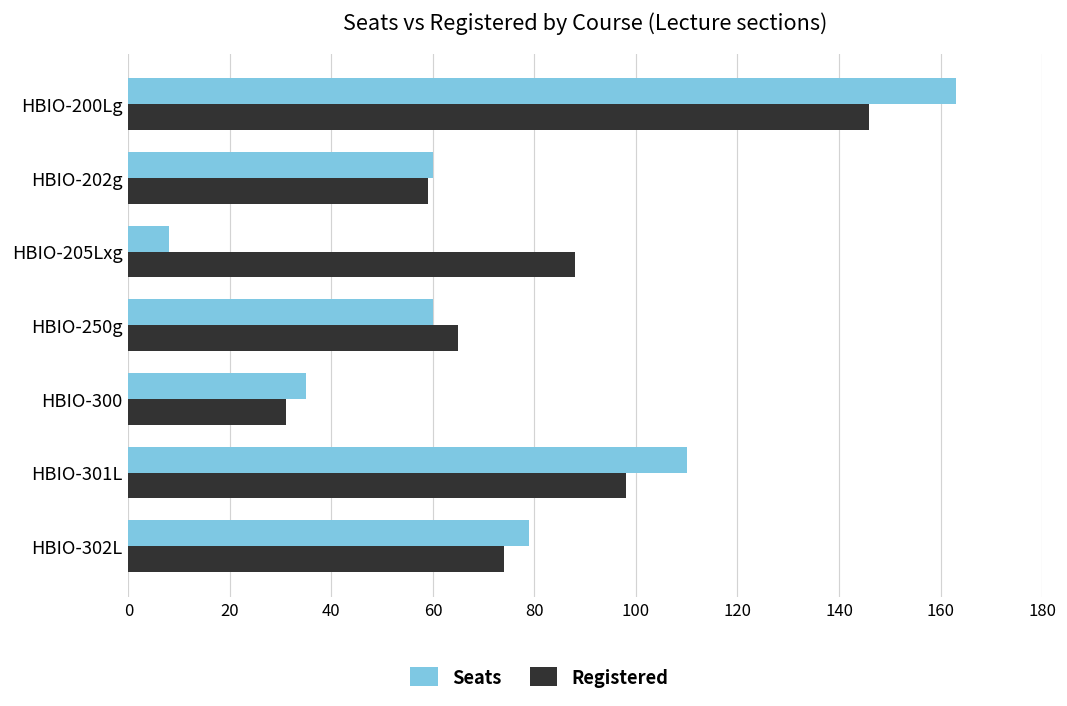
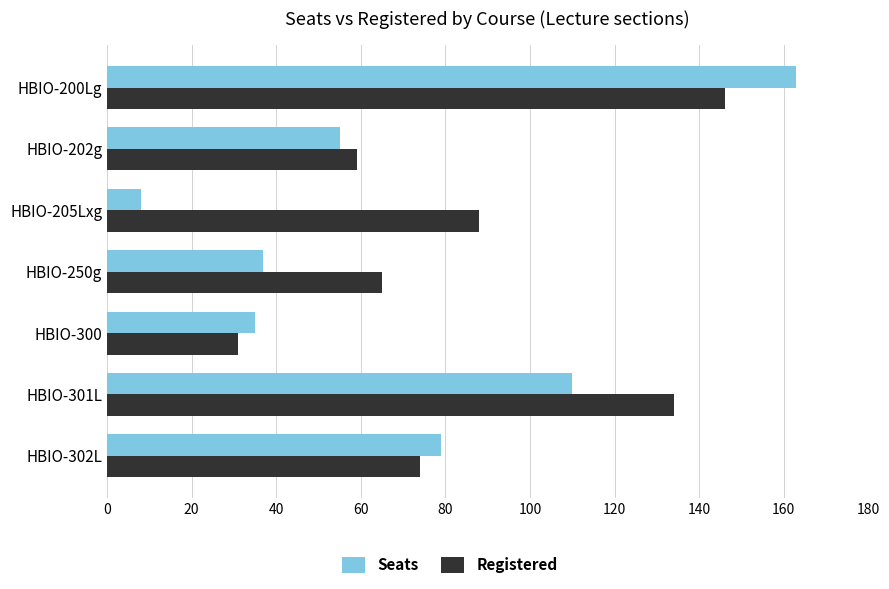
Seats, HBIO-202g: 60 -> 55
Seats, HBIO-250g: 60 -> 37
Registered, HBIO-301L: 98 -> 134
